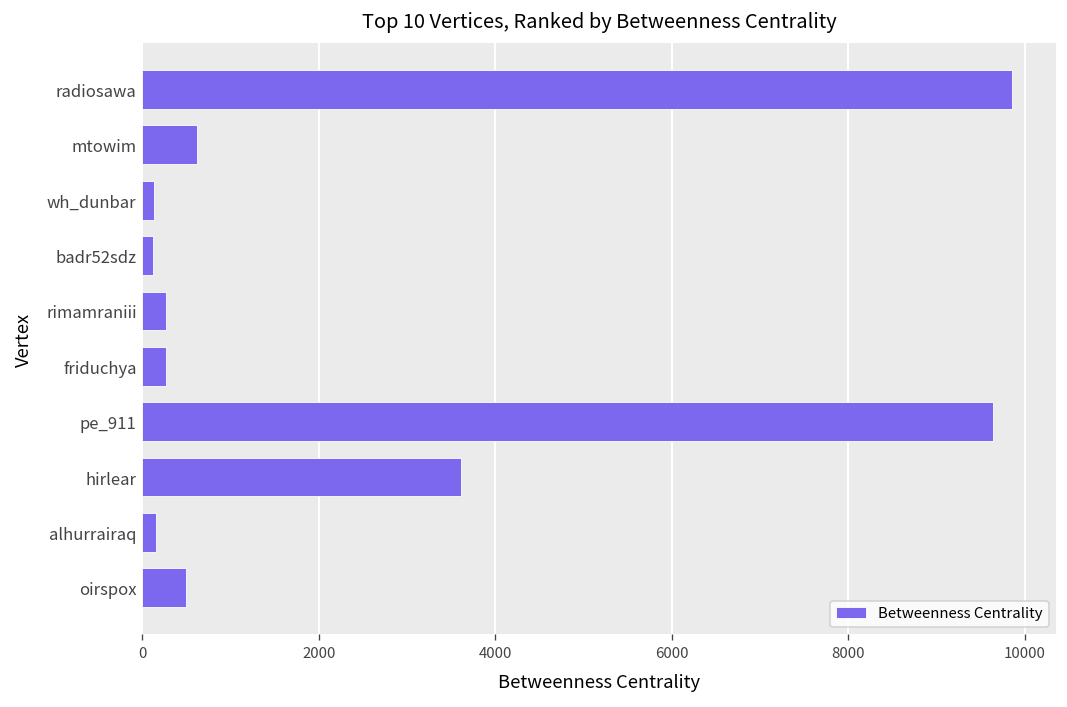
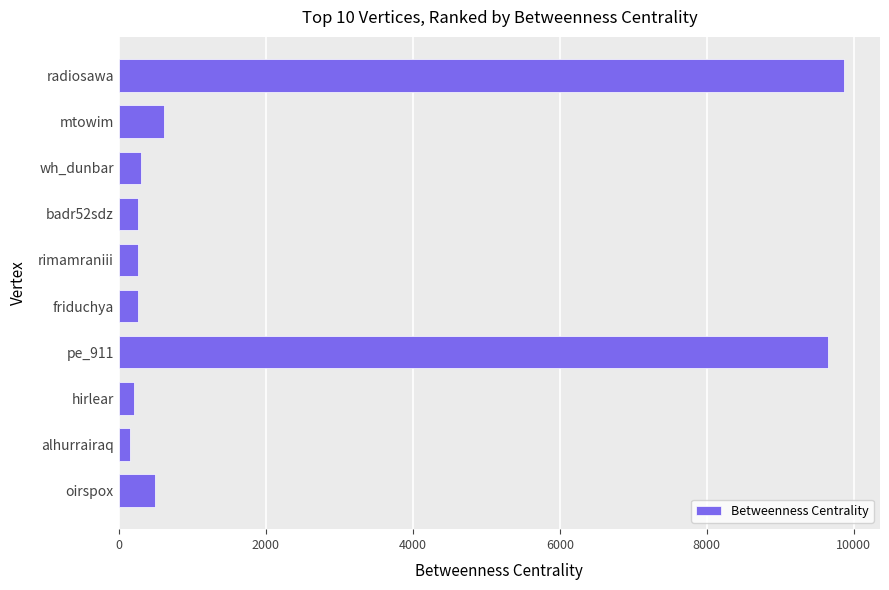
wh_dunbar: 100 -> 300
badr52sdz: 100 -> 300
hirlear: 3600 -> 200
